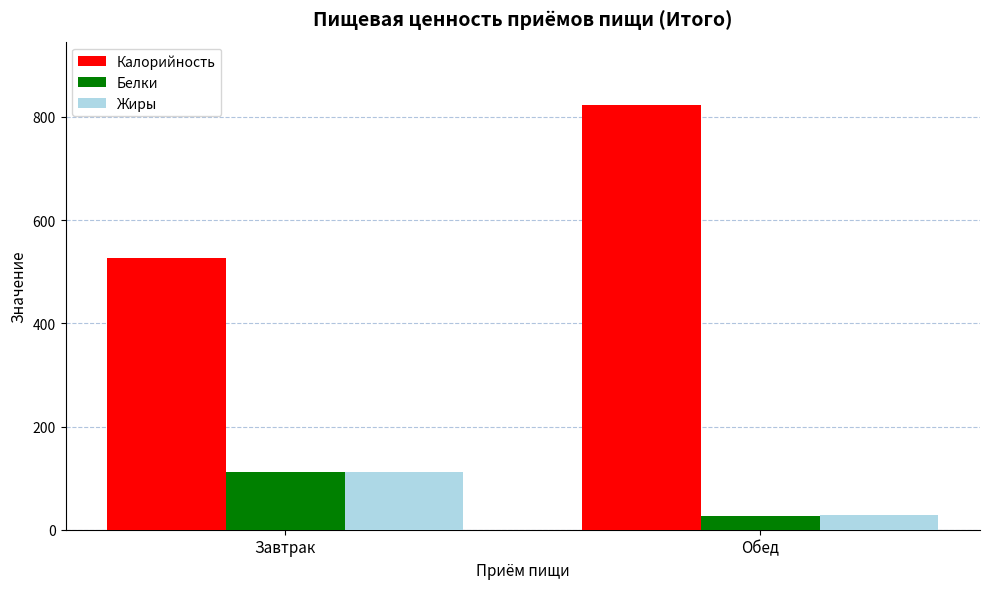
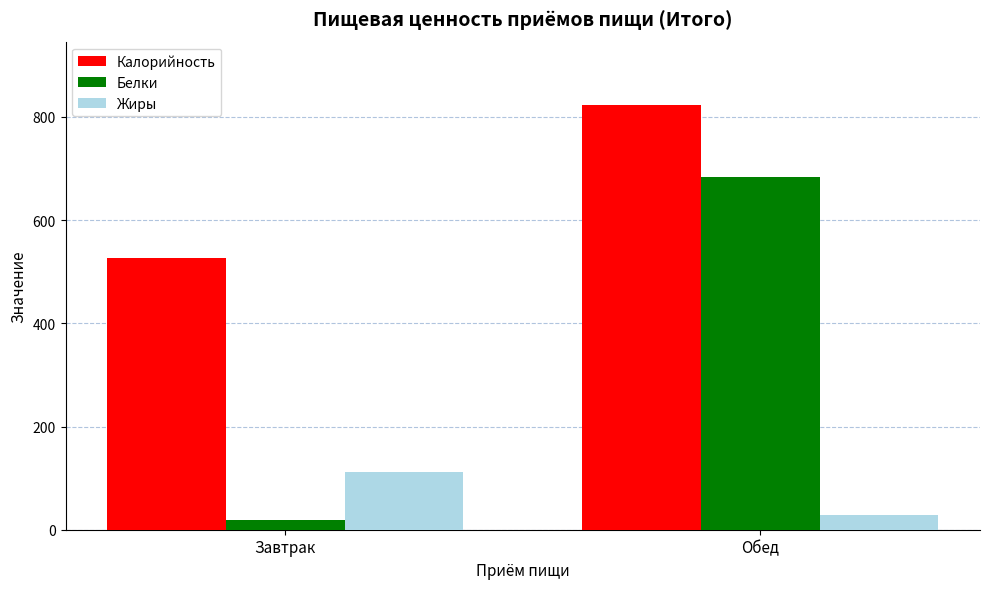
Белки, Завтрак: 110 -> 20
Белки, Обед: 30 -> 680
